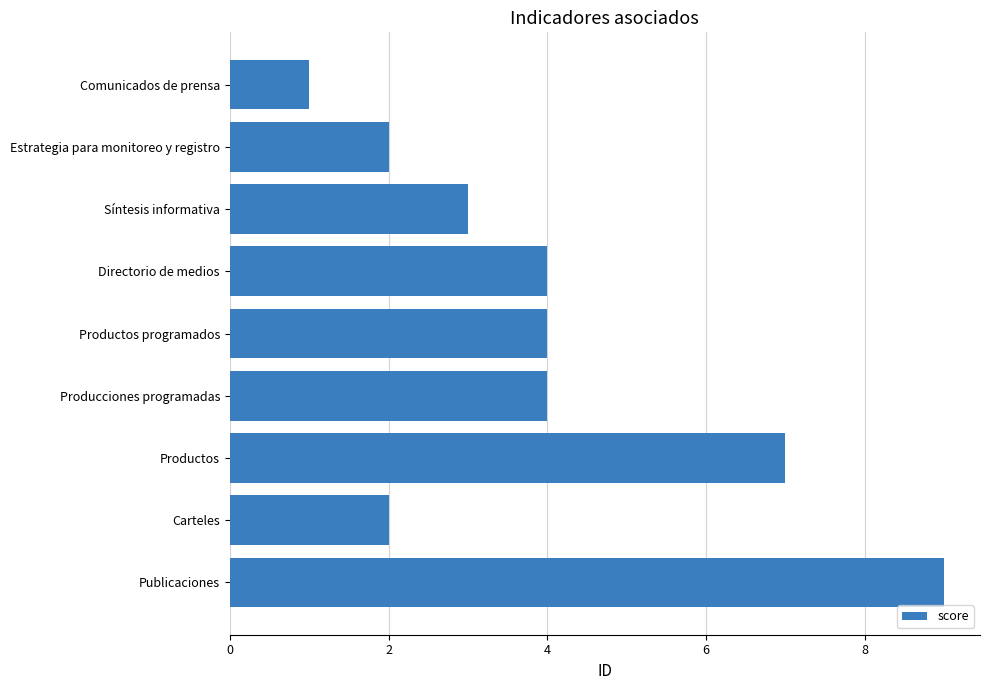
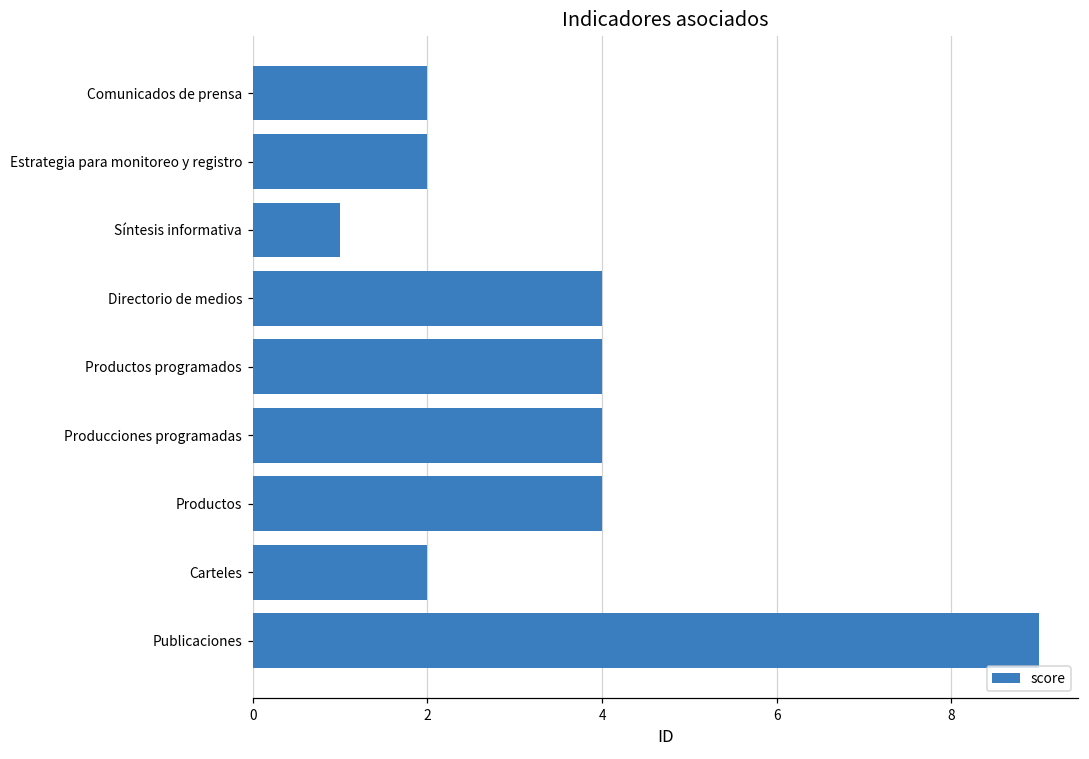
Comunicados de prensa: 1 -> 2
Síntesis informativa: 3 -> 1
Productos: 7 -> 4
